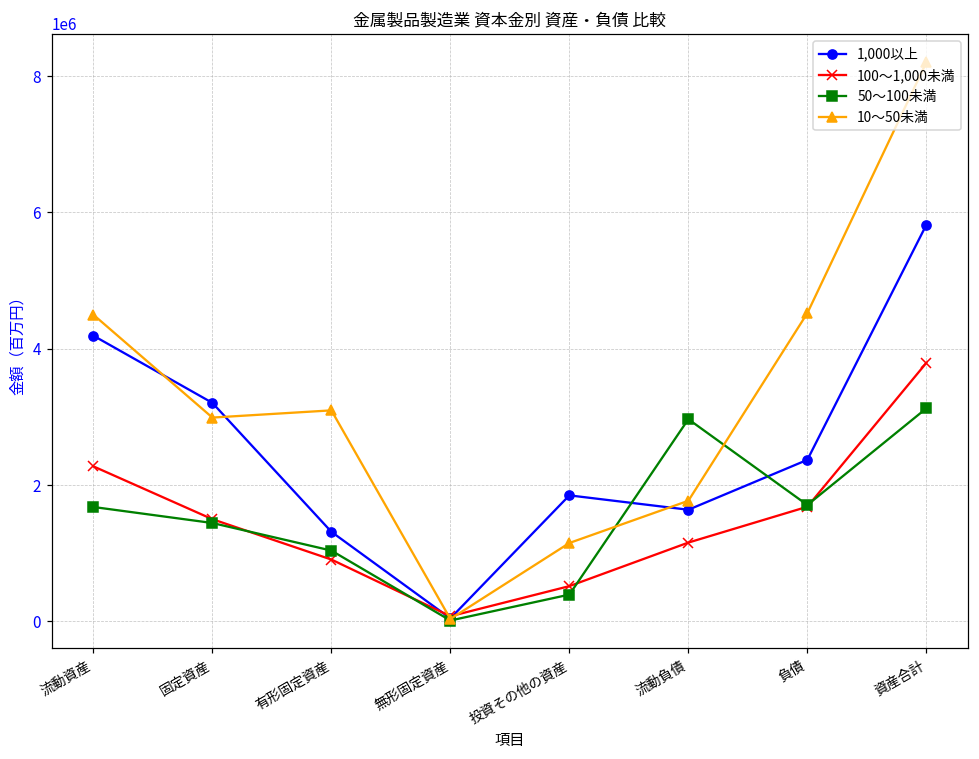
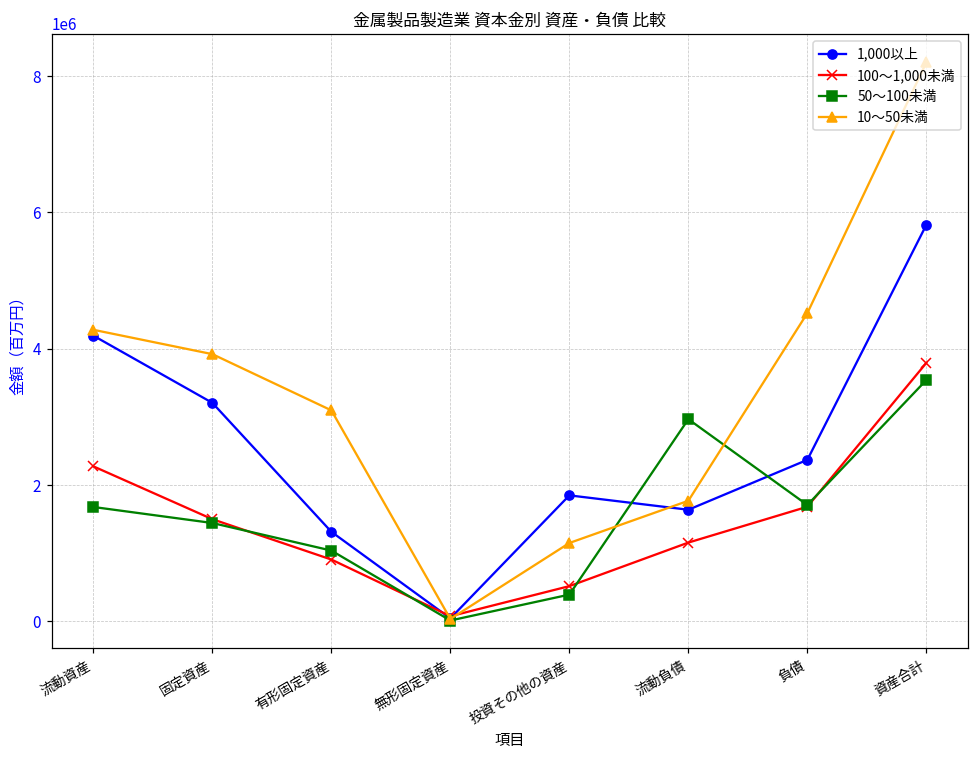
10～50未満, 流動資産: 4500000 -> 4300000
10～50未満, 固定資産: 3000000 -> 3900000
50～100未満, 資産合計: 3100000 -> 3500000
